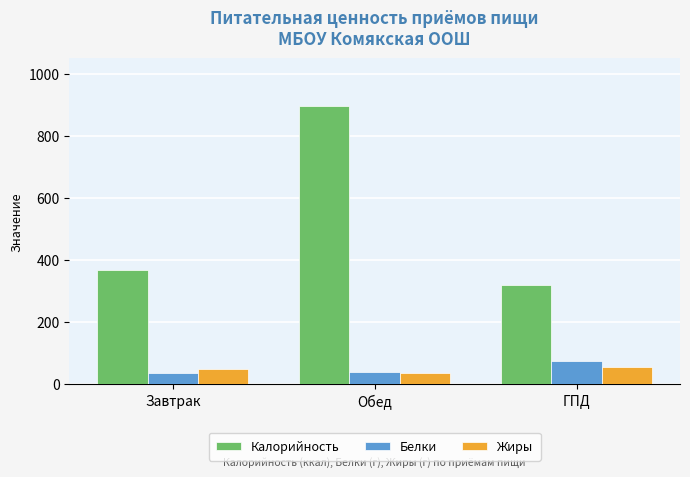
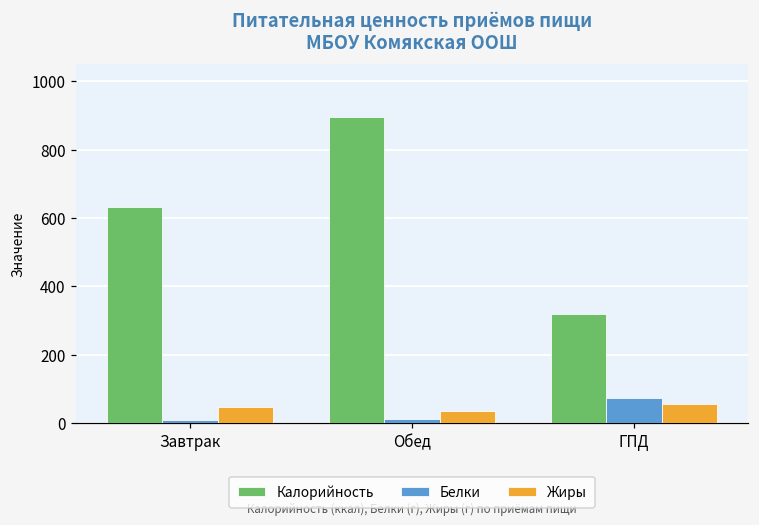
Калорийность, Завтрак: 370 -> 630
Белки, Завтрак: 40 -> 10
Белки, Обед: 40 -> 10
